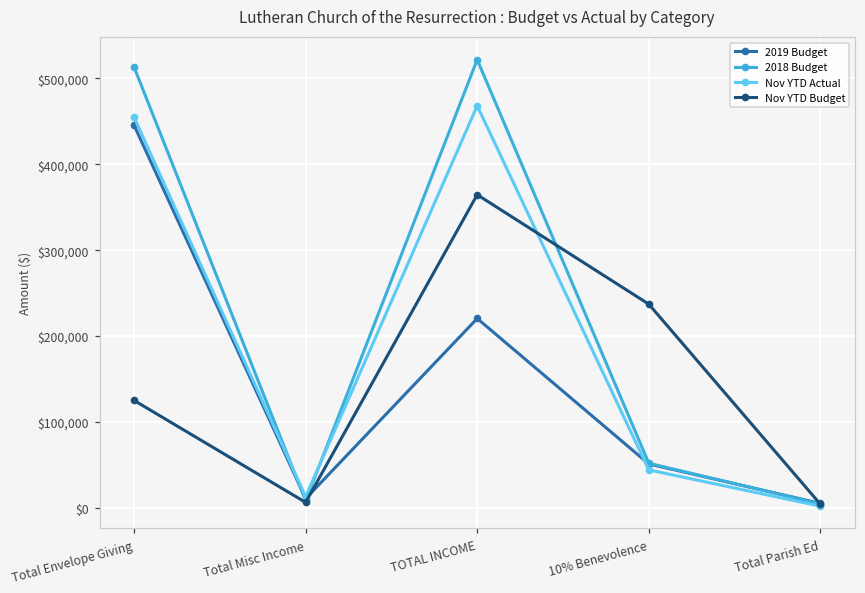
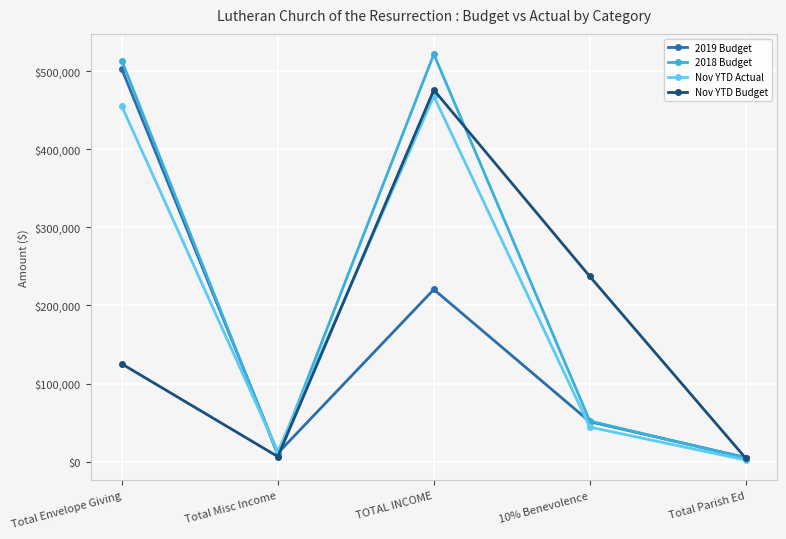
2019 Budget, Total Envelope Giving: $450,000 -> $500,000
Nov YTD Budget, TOTAL INCOME: $360,000 -> $480,000
